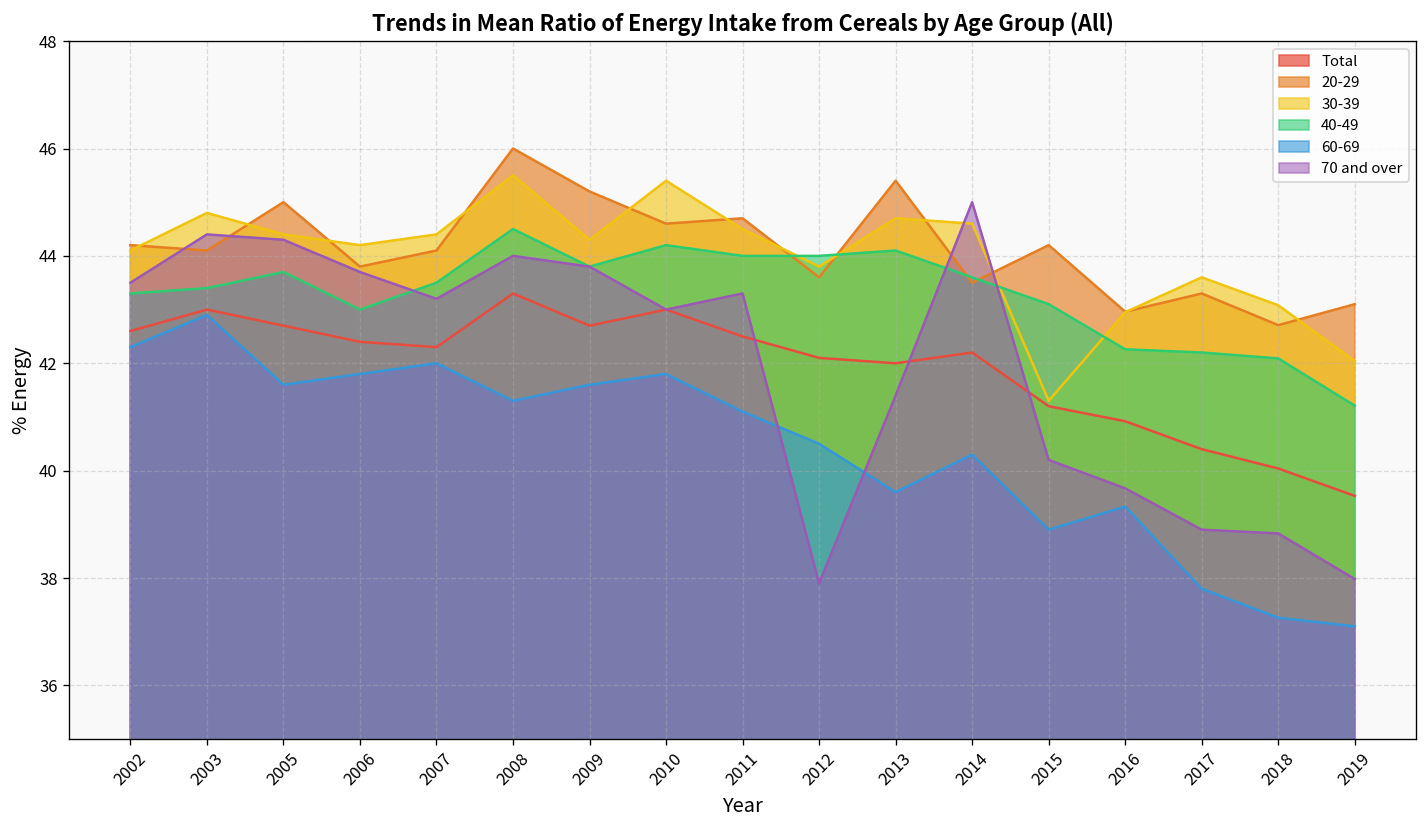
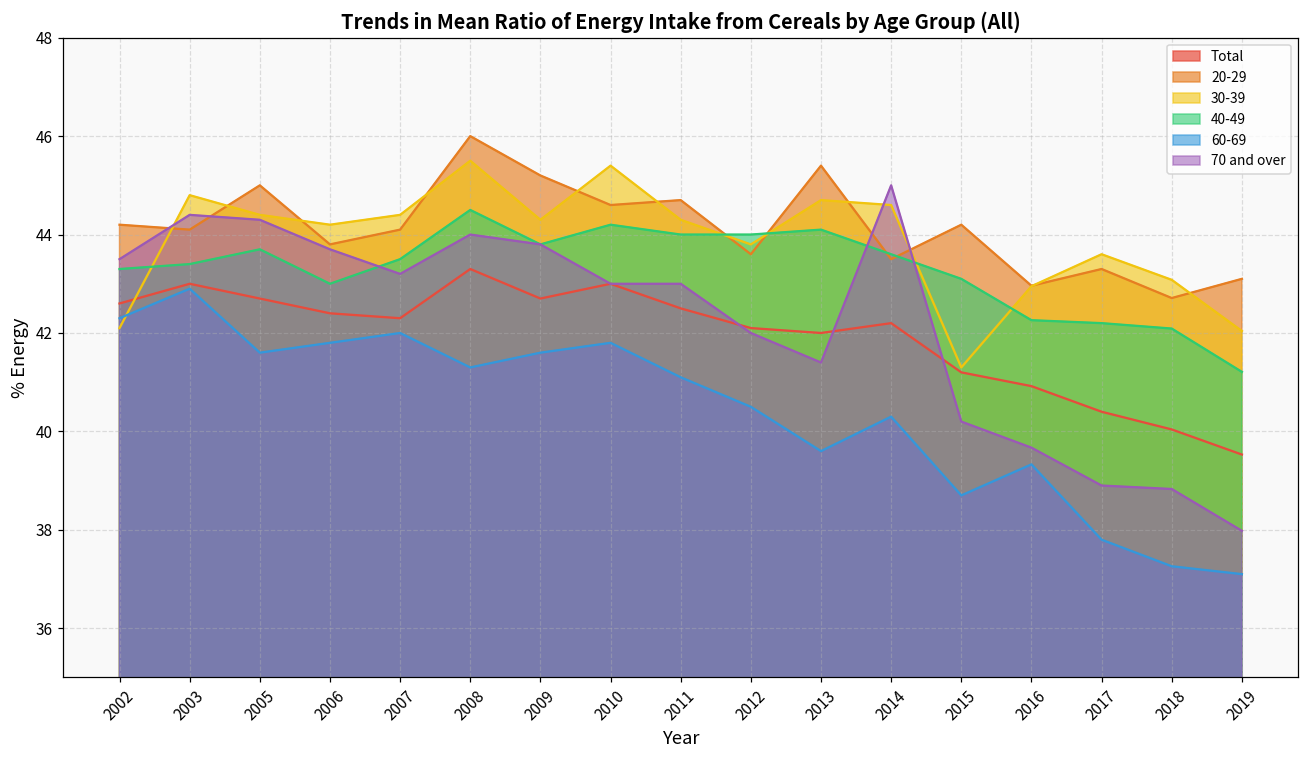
30-39, 2002: 44.1 -> 42.1
30-39, 2011: 44.5 -> 44.3
70 and over, 2011: 43.3 -> 43.0
70 and over, 2012: 37.9 -> 42.0
60-69, 2015: 38.9 -> 38.7
